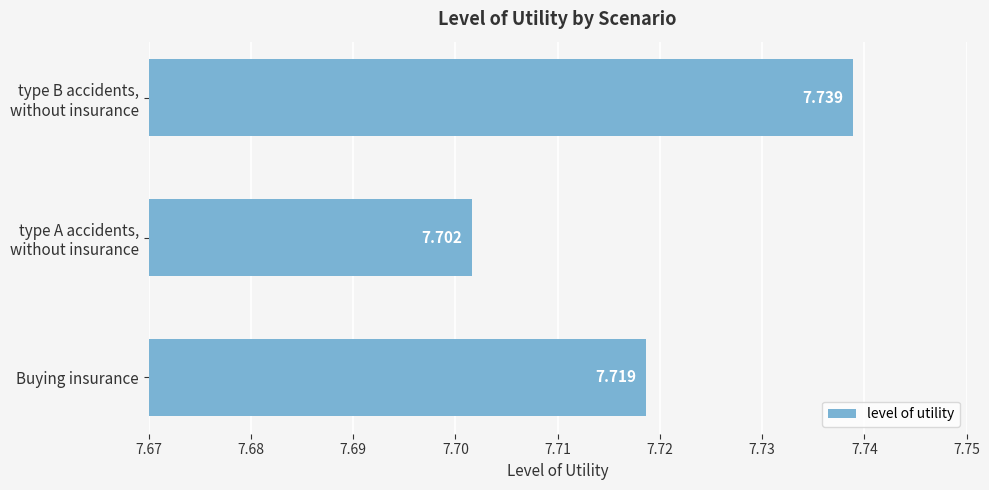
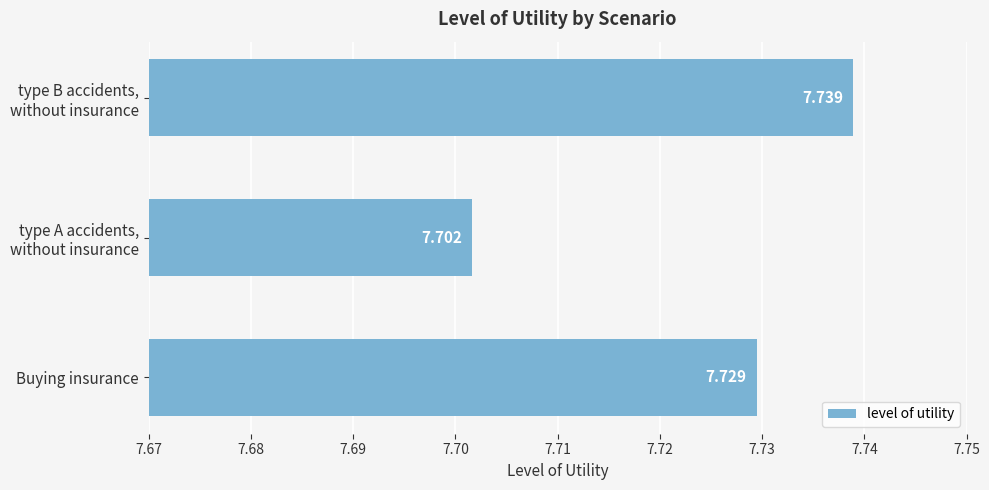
Buying insurance: 7.719 -> 7.729
